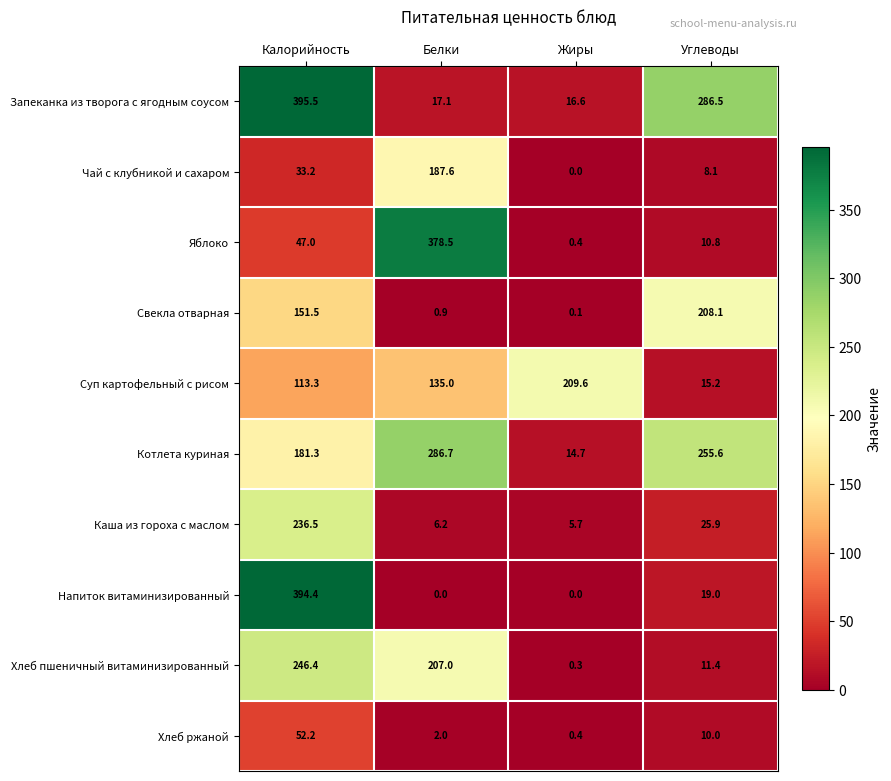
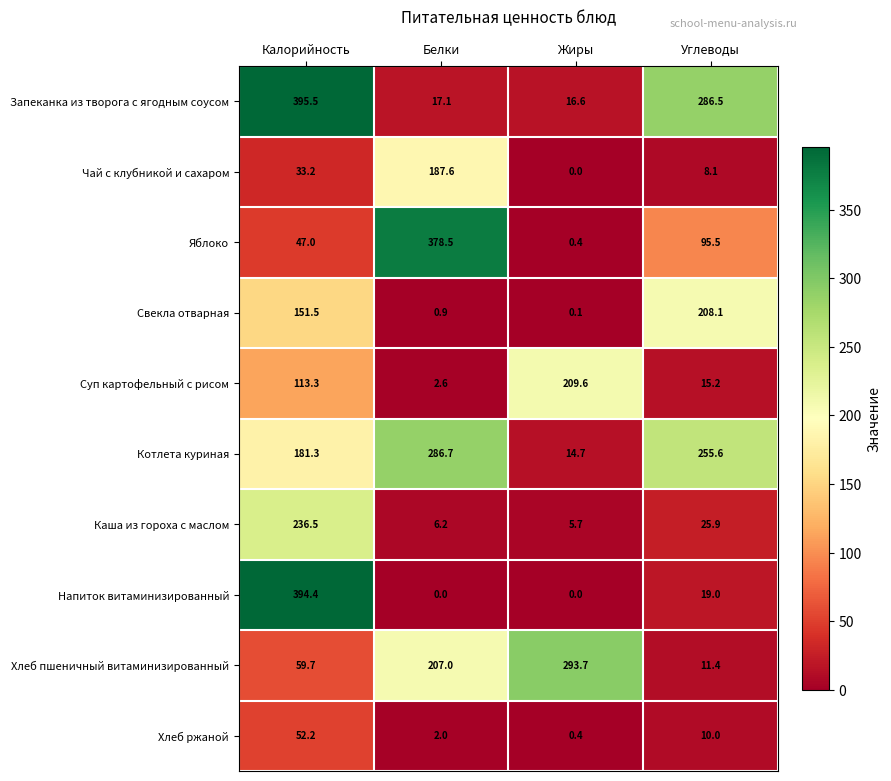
Яблоко, Углеводы: 10.8 -> 95.5
Суп картофельный с рисом, Белки: 135.0 -> 2.6
Хлеб пшеничный витаминизированный, Калорийность: 246.4 -> 59.7
Хлеб пшеничный витаминизированный, Жиры: 0.3 -> 293.7
